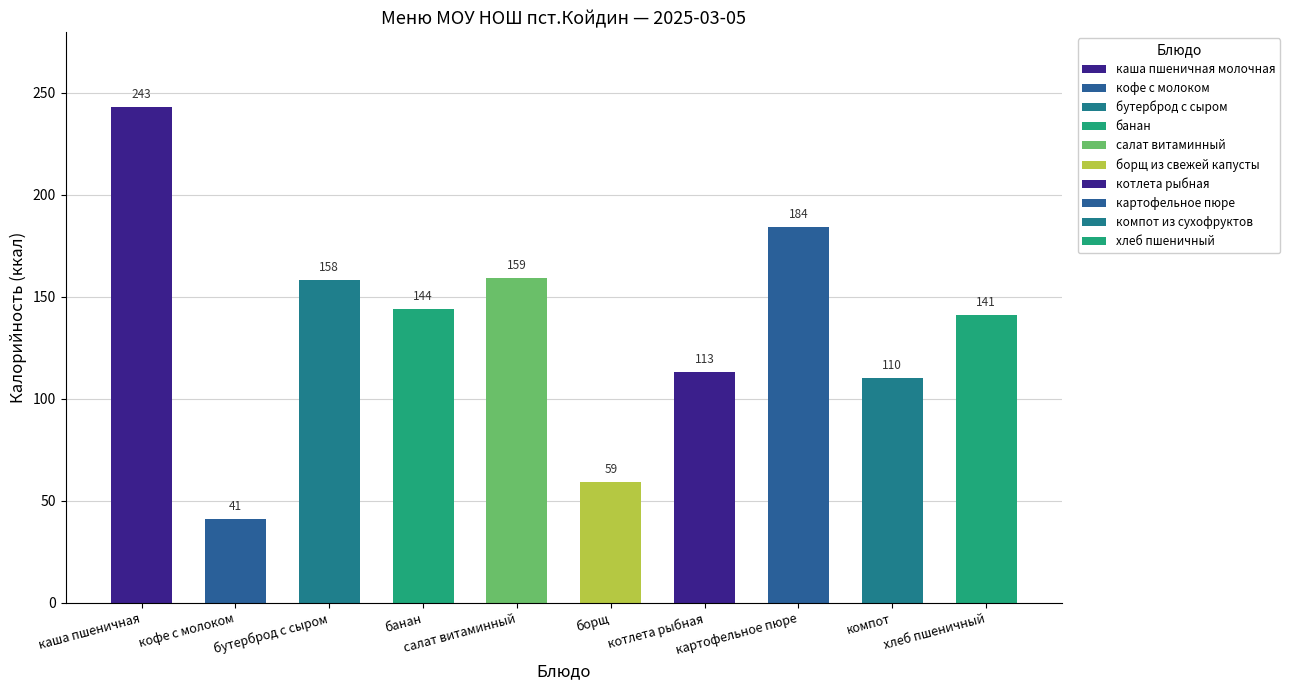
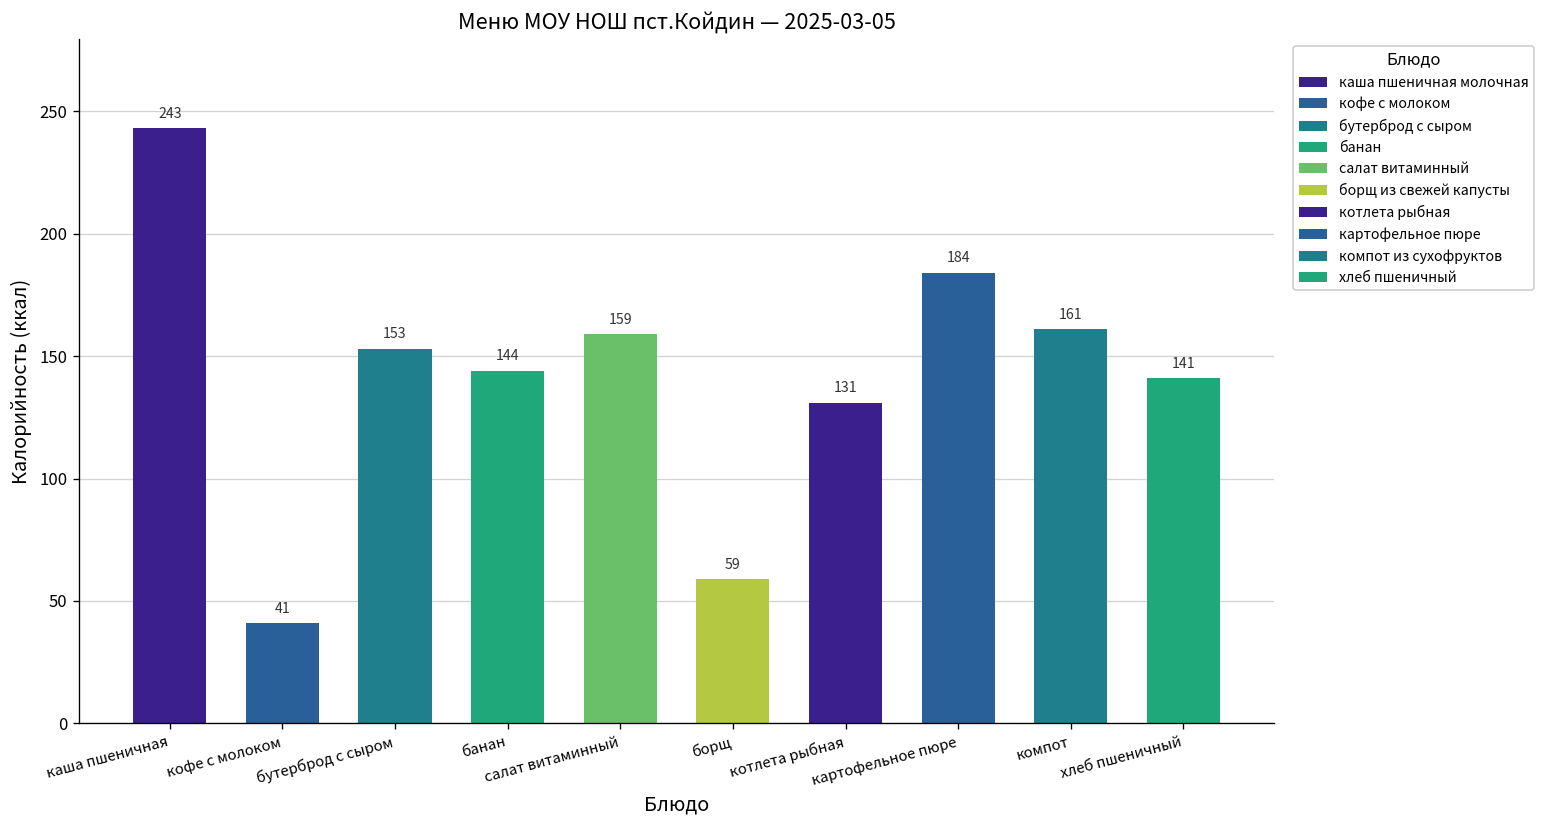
бутерброд с сыром: 158 -> 153
котлета рыбная: 113 -> 131
компот: 110 -> 161
